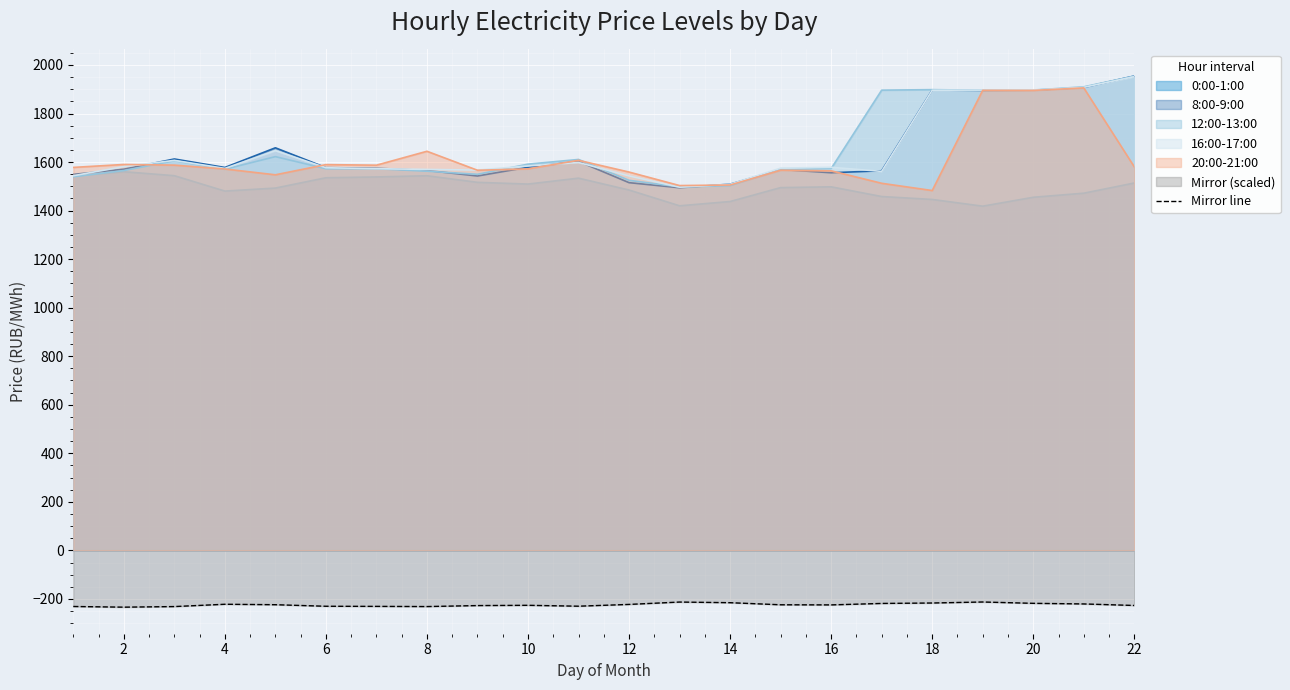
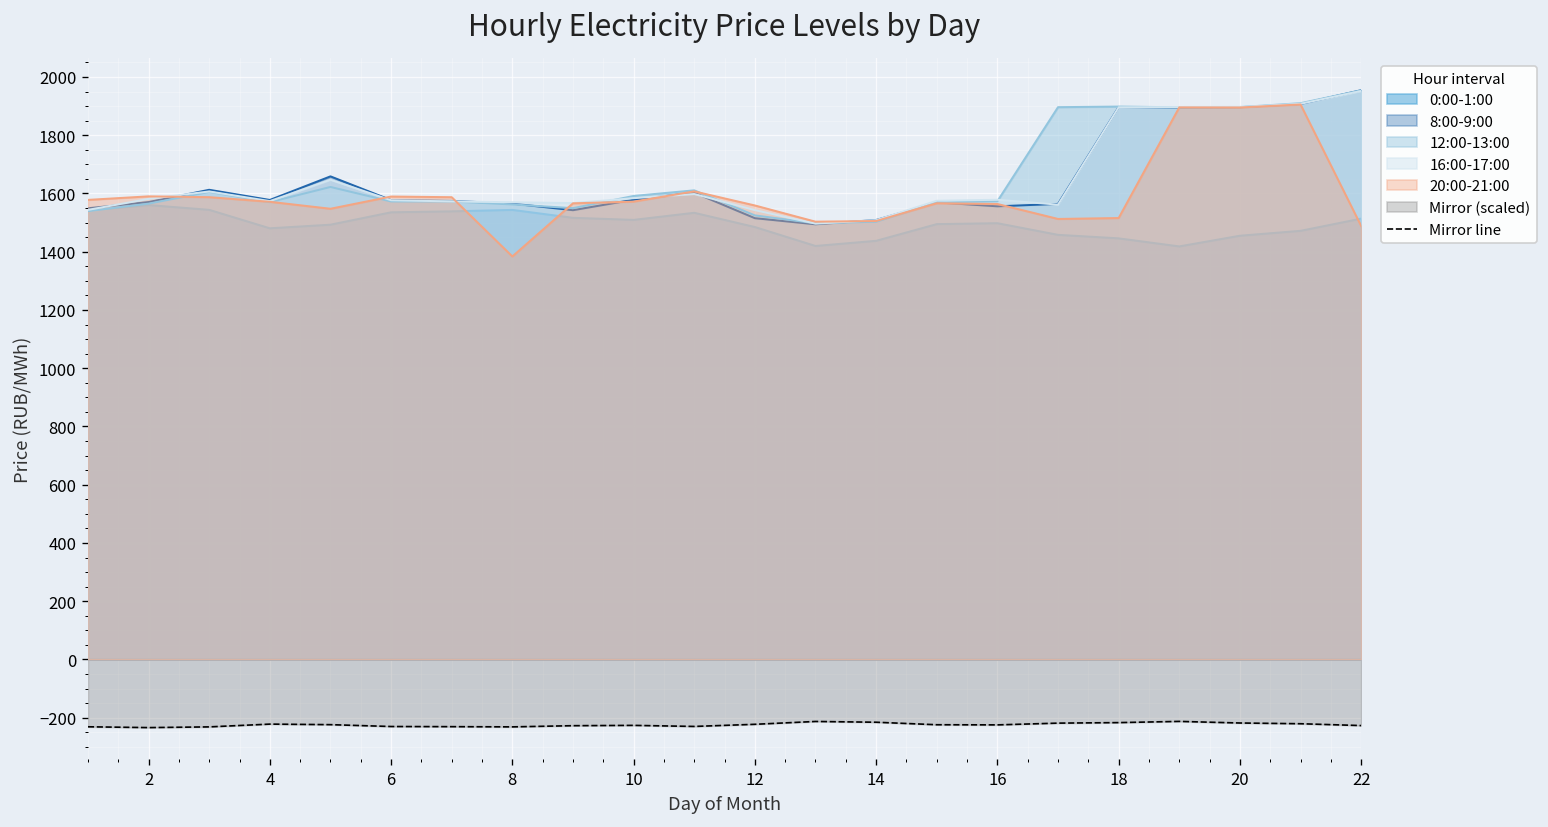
20:00-21:00, 8: 1640 -> 1380
20:00-21:00, 18: 1480 -> 1520
20:00-21:00, 22: 1580 -> 1490
